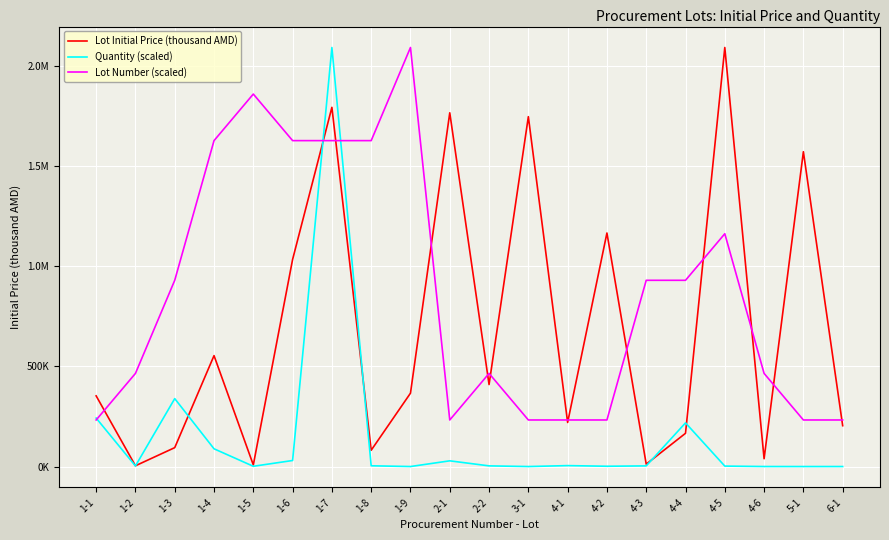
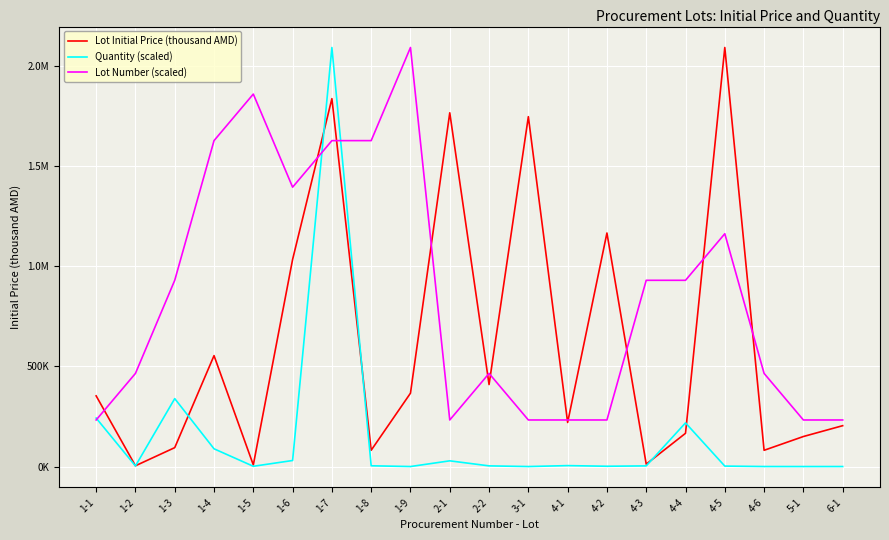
Lot Number (scaled), 1-6: 1630000 -> 1400000
Lot Initial Price (thousand AMD), 1-7: 1800000 -> 1840000
Lot Initial Price (thousand AMD), 4-6: 40000 -> 80000
Lot Initial Price (thousand AMD), 5-1: 1570000 -> 150000
